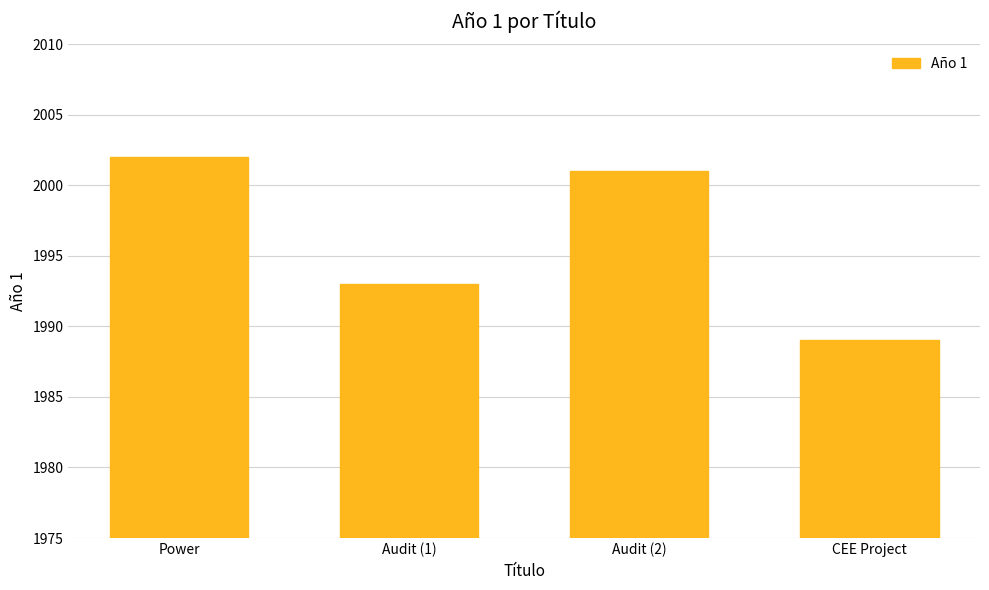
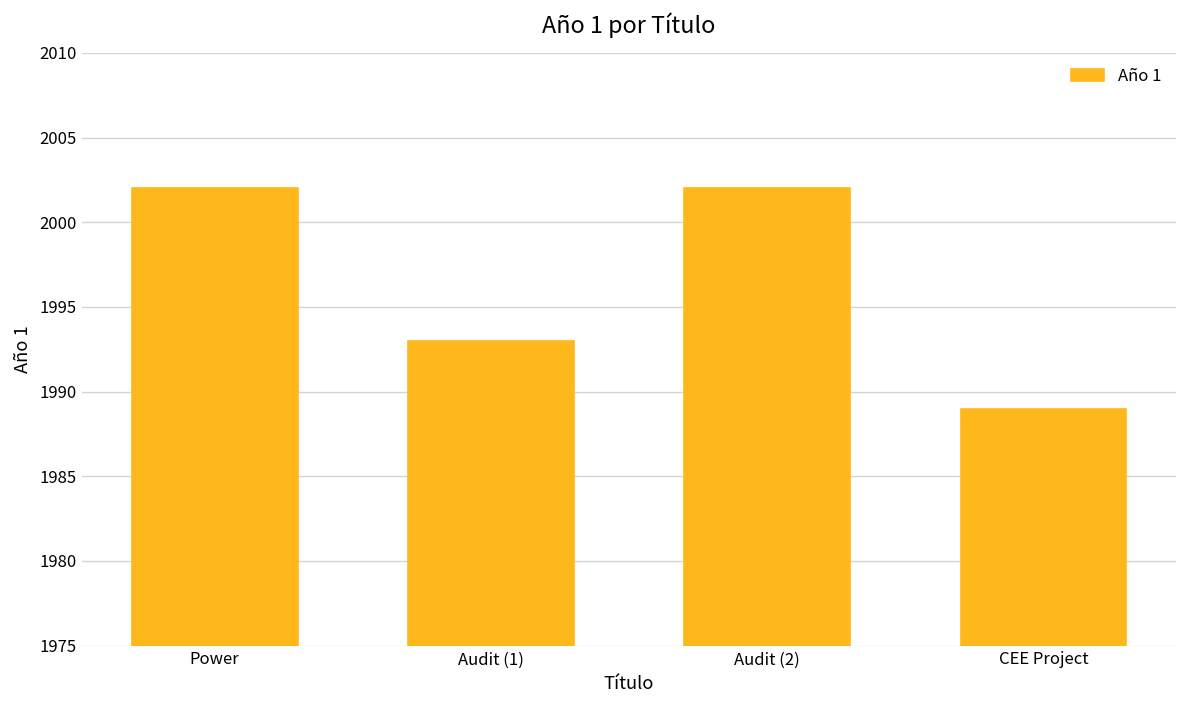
Audit (2): 2001 -> 2002
